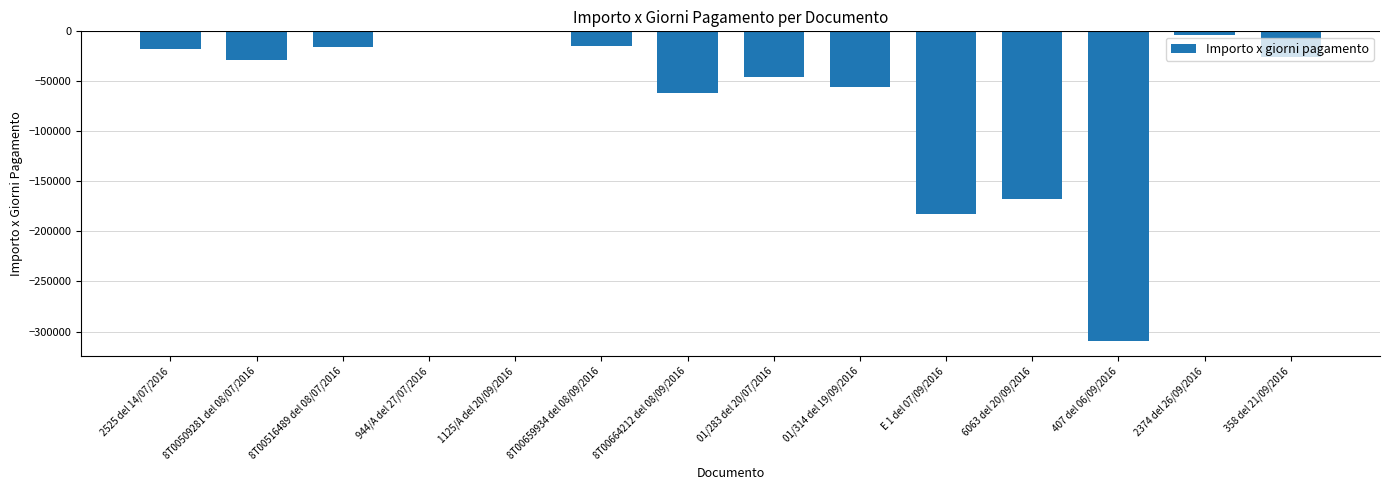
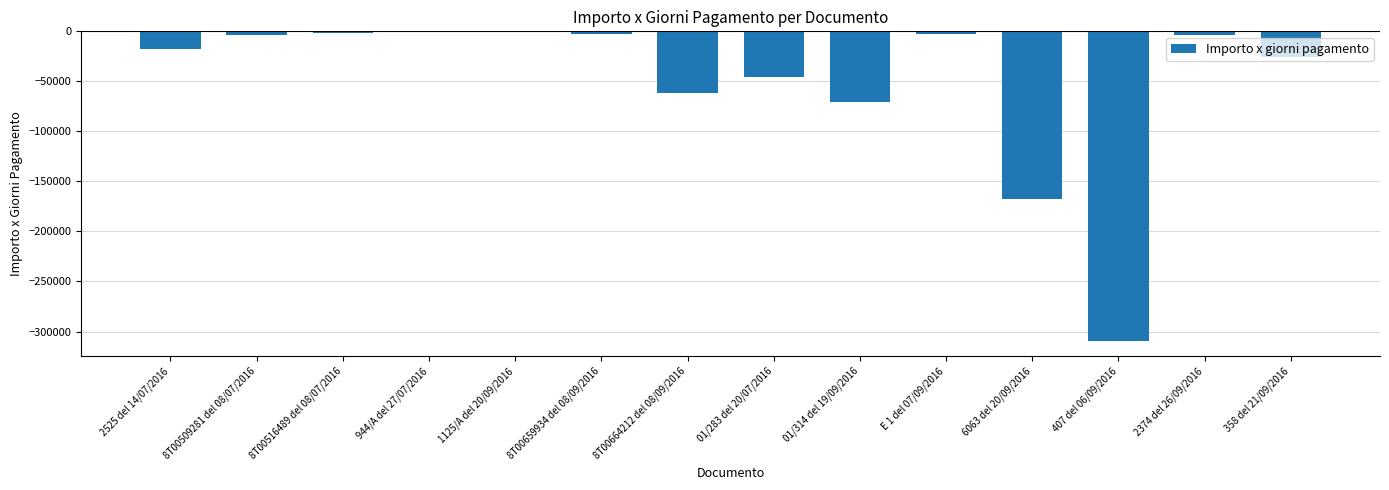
8T00509281 del 08/07/2016: -29000 -> -3000
8T00516489 del 08/07/2016: -16000 -> -2000
8T00659934 del 08/09/2016: -14000 -> -3000
01/314 del 19/09/2016: -55000 -> -71000
E 1 del 07/09/2016: -183000 -> -3000
